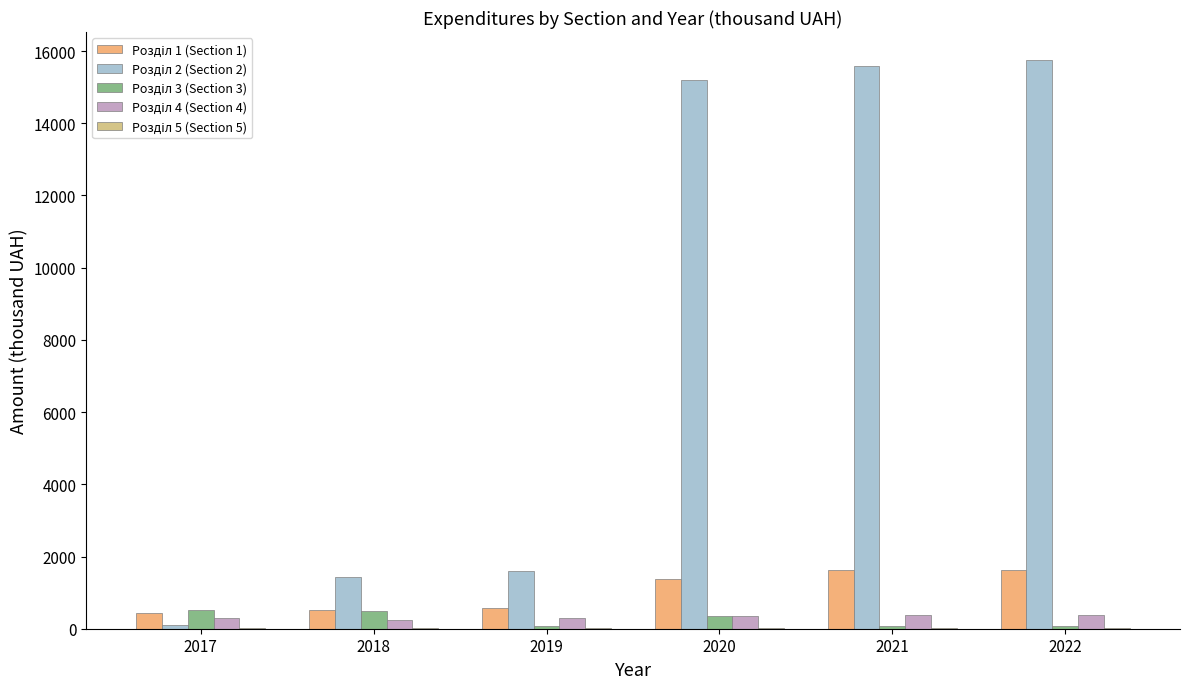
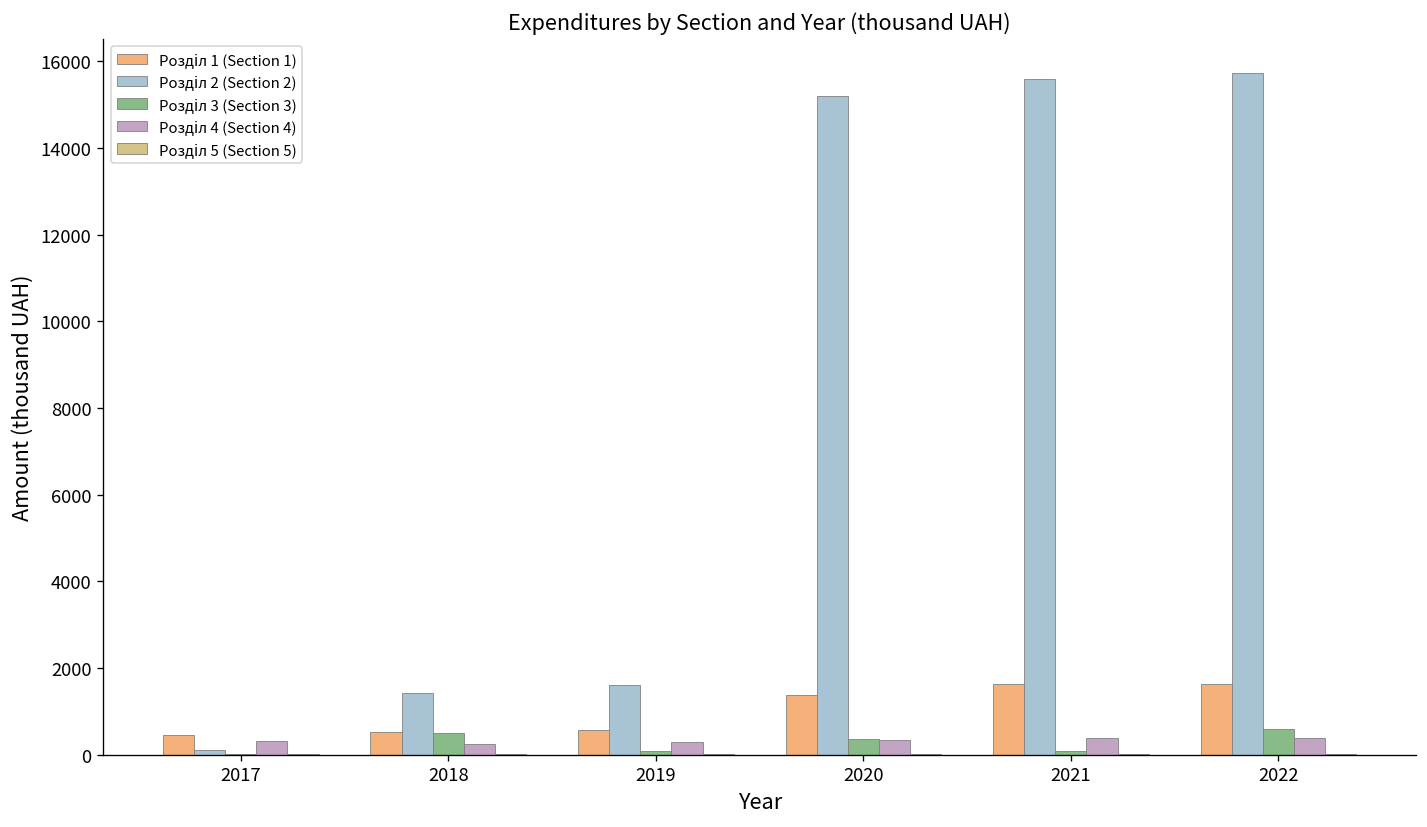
Розділ 3 (Section 3), 2017: 500 -> 0
Розділ 3 (Section 3), 2022: 100 -> 600
